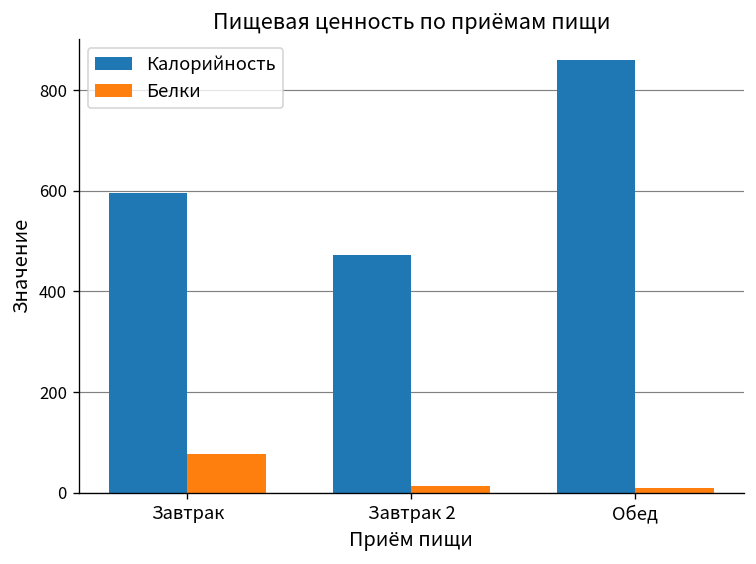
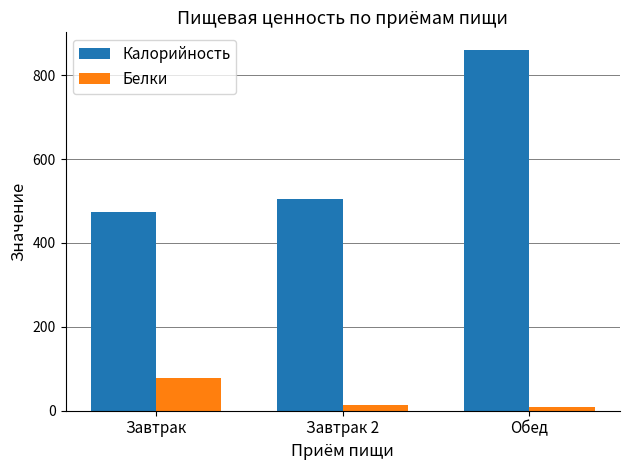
Калорийность, Завтрак: 600 -> 470
Калорийность, Завтрак 2: 470 -> 510
